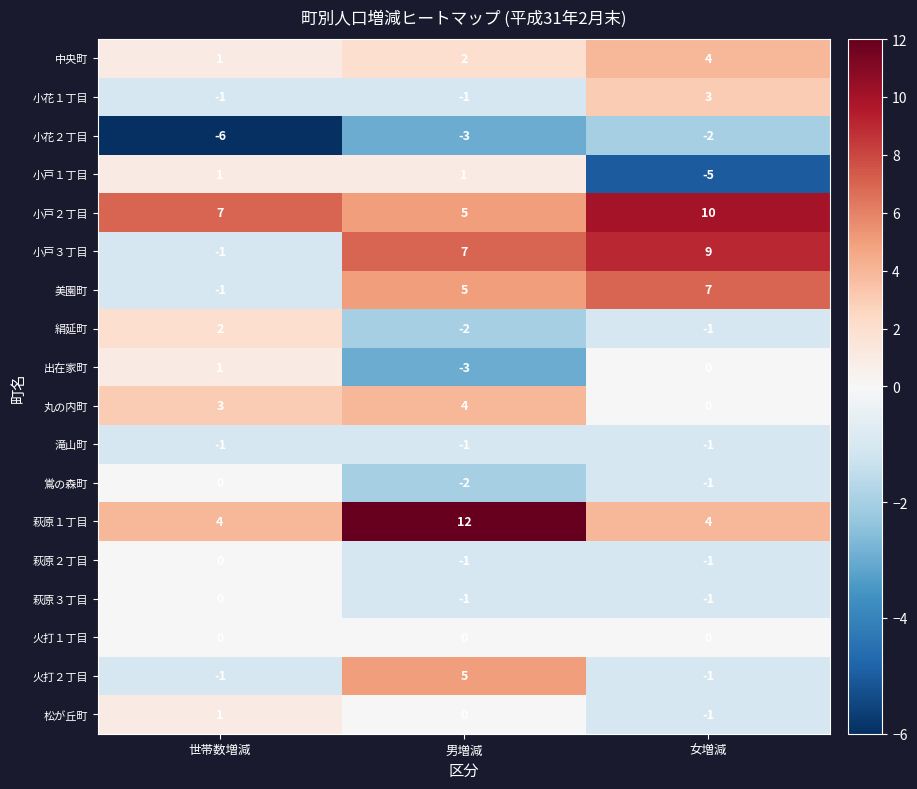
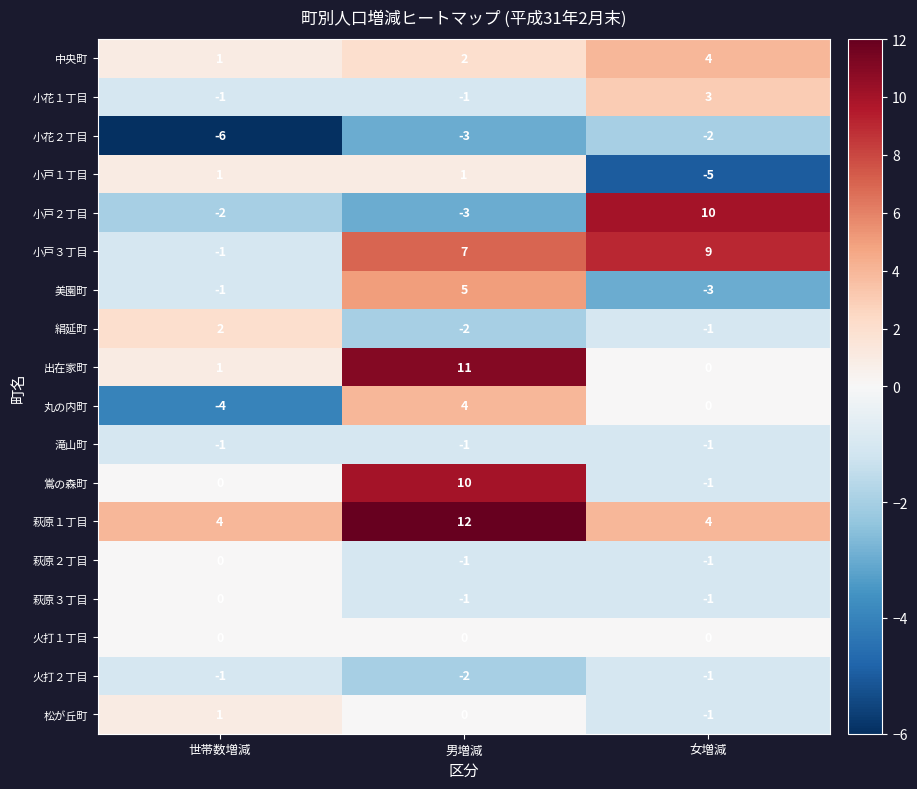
小戸２丁目, 世帯数増減: 7 -> -2
小戸２丁目, 男増減: 5 -> -3
美園町, 女増減: 7 -> -3
出在家町, 男増減: -3 -> 11
丸の内町, 世帯数増減: 3 -> -4
鴬の森町, 男増減: -2 -> 10
火打２丁目, 男増減: 5 -> -2
